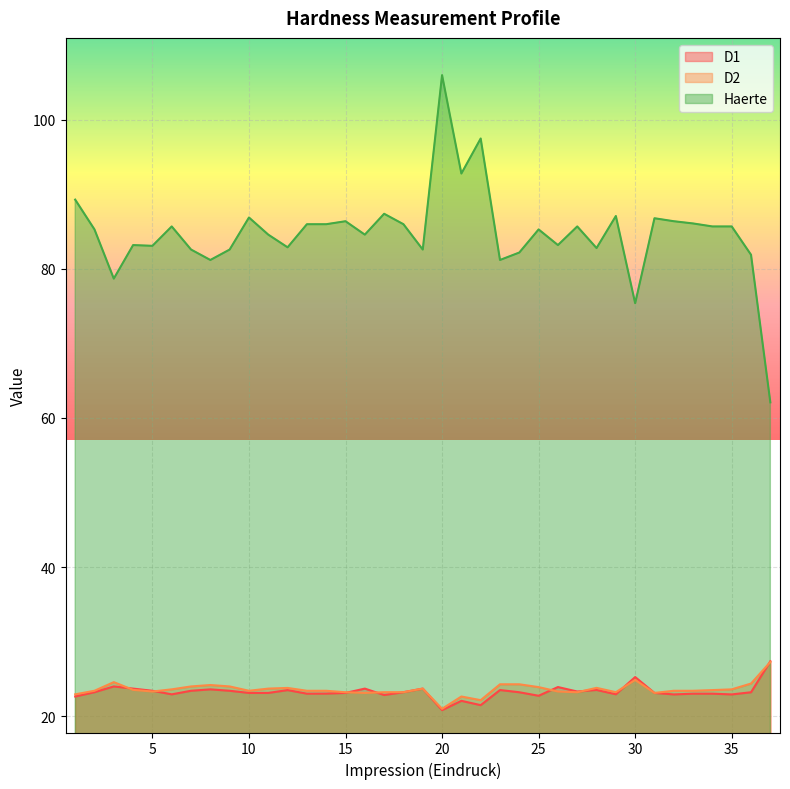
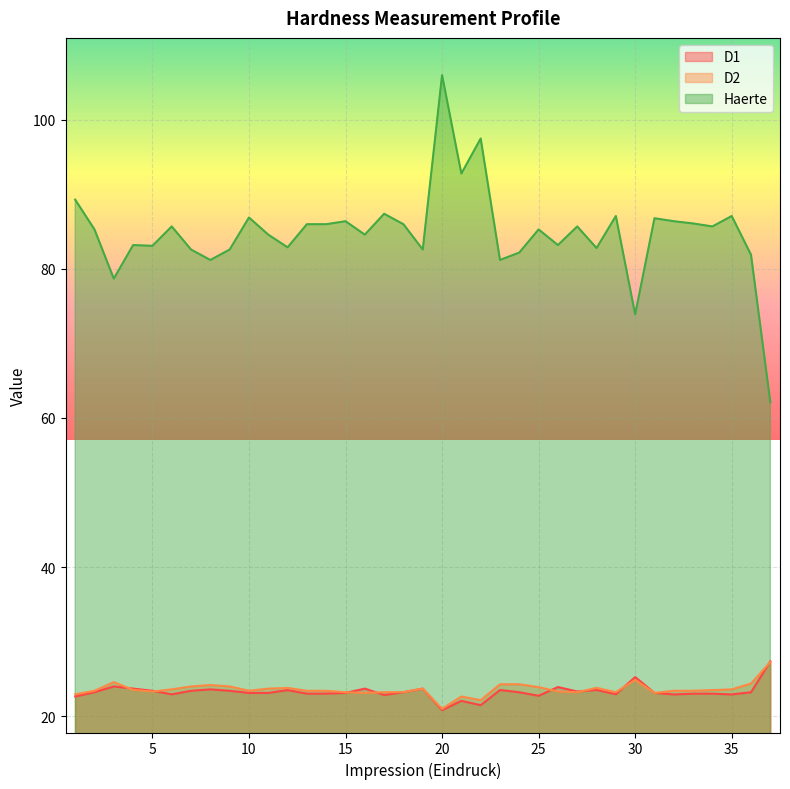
Haerte, 30: 75 -> 74
Haerte, 35: 86 -> 87
